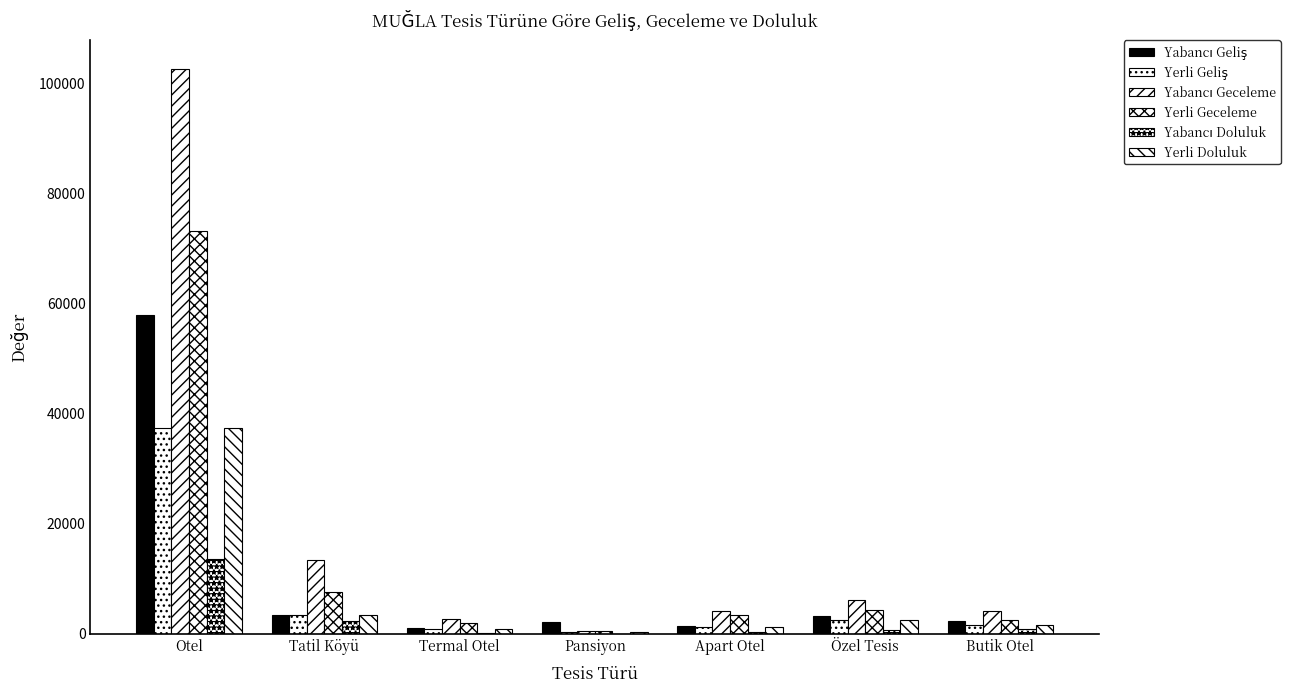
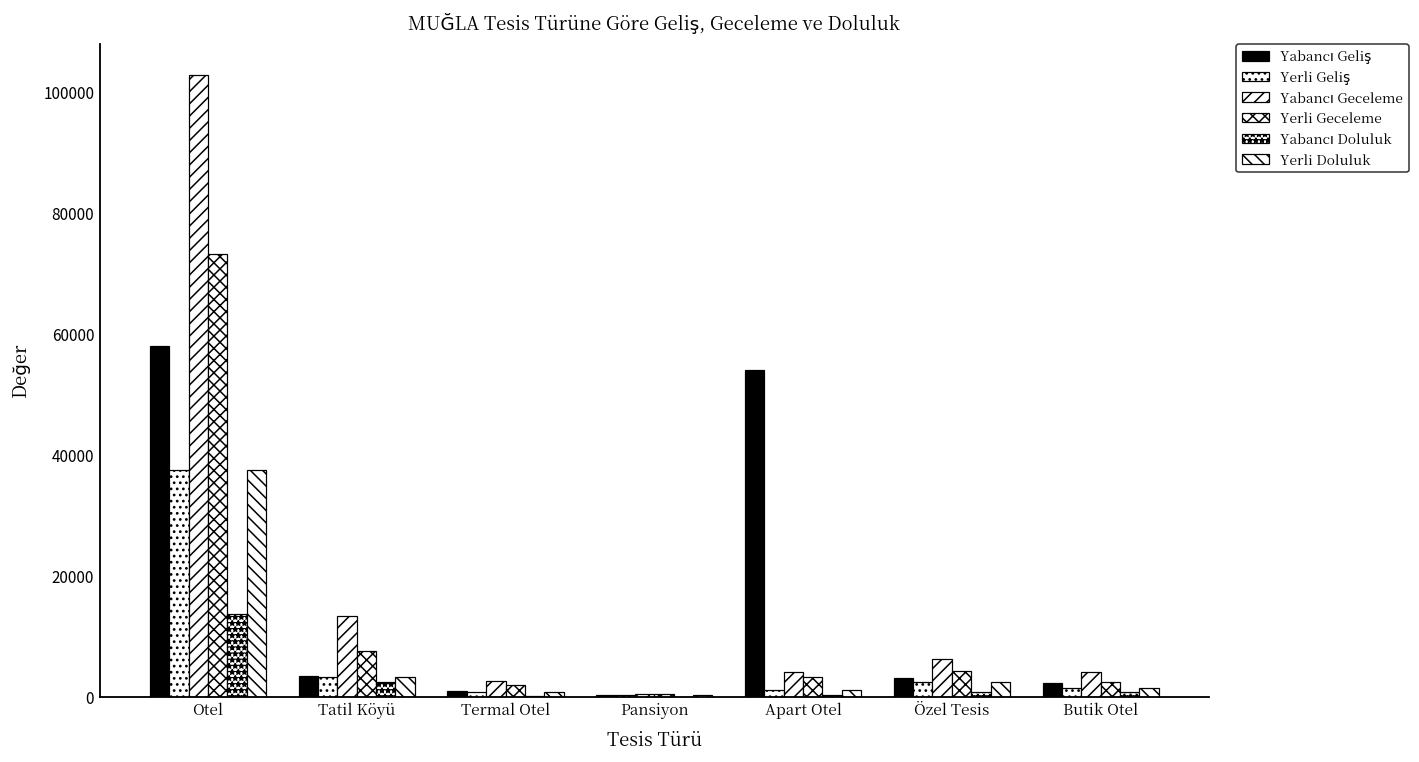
Yabancı Geliş, Pansiyon: 2000 -> 0
Yabancı Geliş, Apart Otel: 1000 -> 54000
